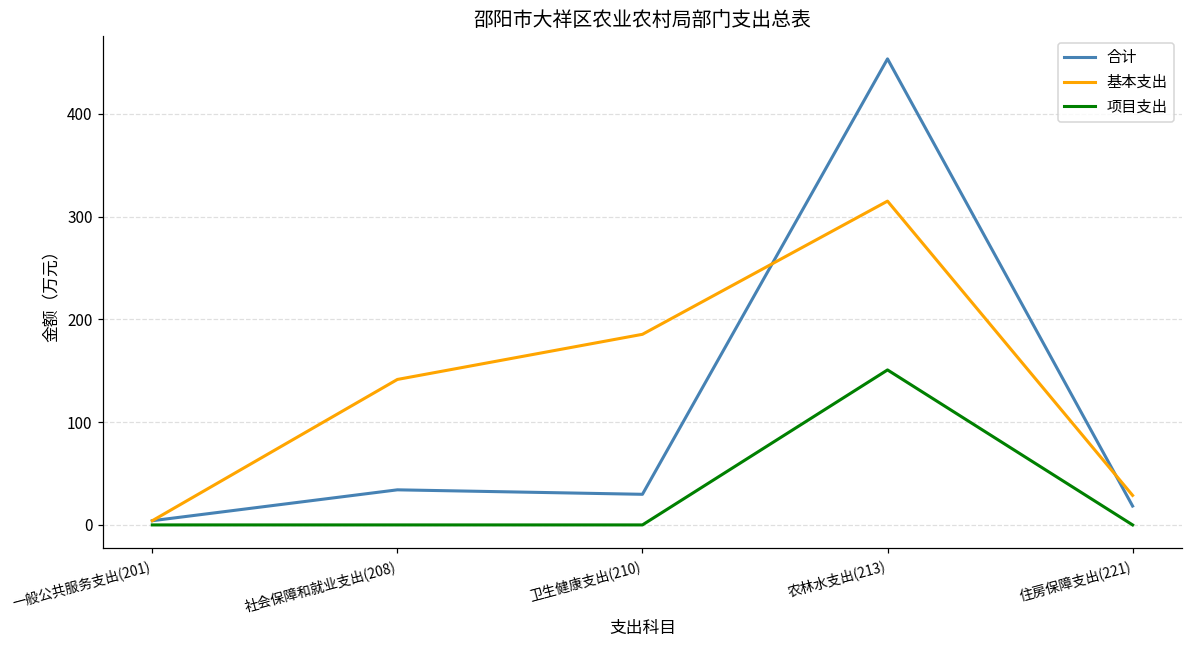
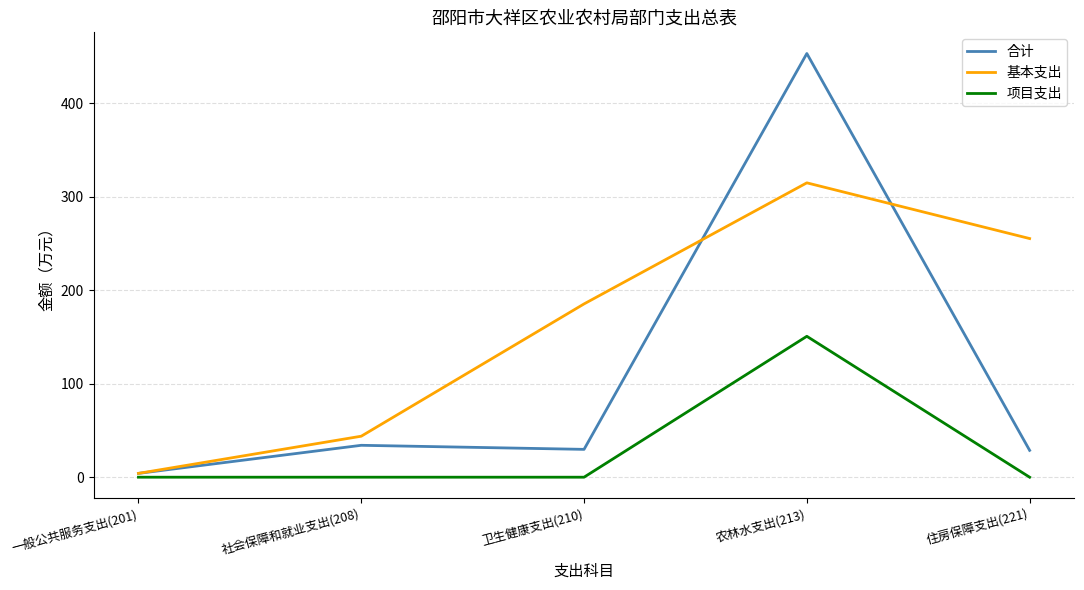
基本支出, 社会保障和就业支出(208): 140 -> 40
合计, 住房保障支出(221): 20 -> 30
基本支出, 住房保障支出(221): 30 -> 260
